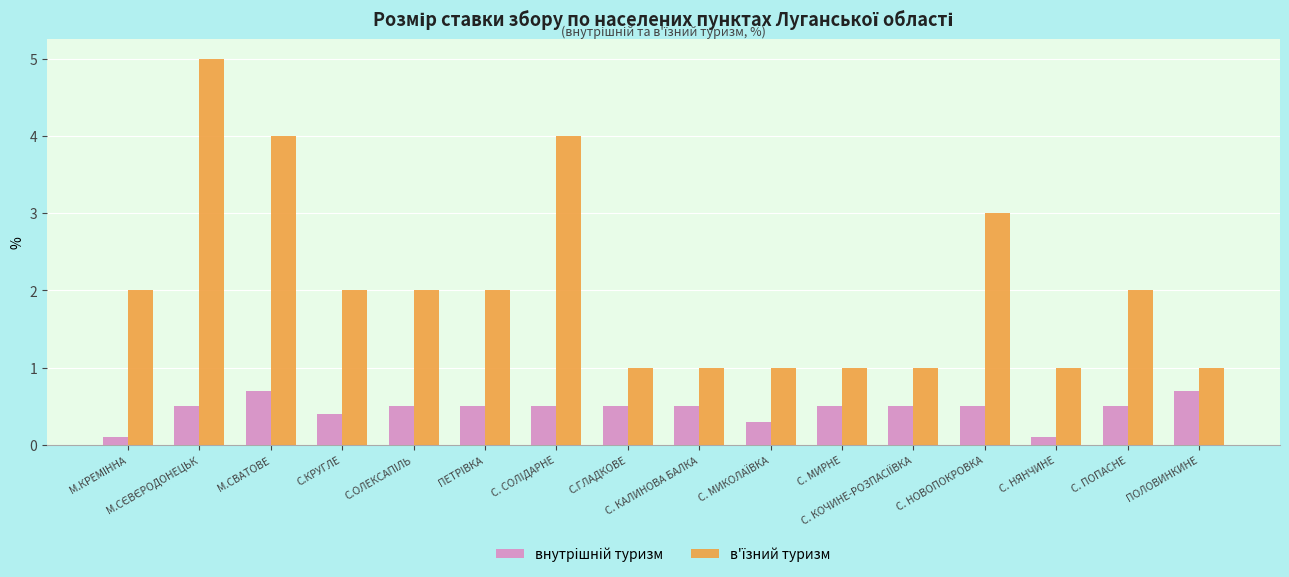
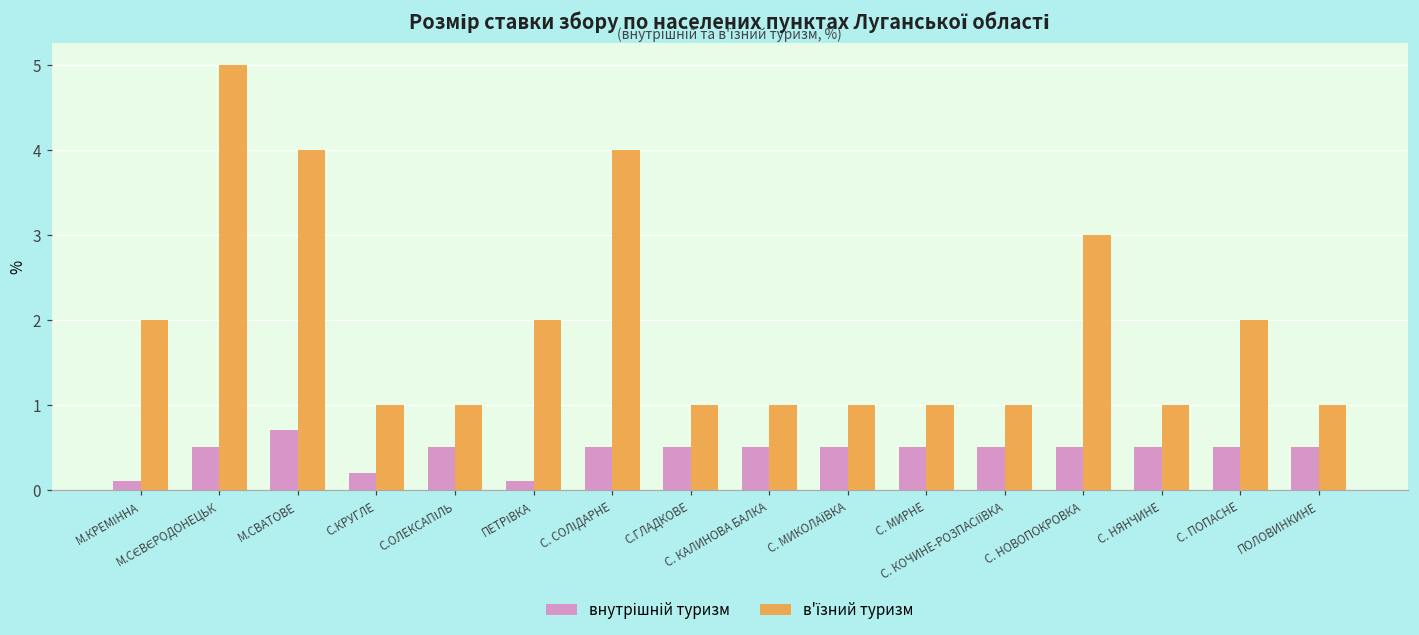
внутрішній туризм, С.КРУГЛЕ: 0.4 -> 0.2
в'їзний туризм, С.КРУГЛЕ: 2 -> 1
в'їзний туризм, С.ОЛЕКСАПІЛЬ: 2 -> 1
внутрішній туризм, ПЕТРІВКА: 0.5 -> 0.1
внутрішній туризм, С. МИКОЛАЇВКА: 0.3 -> 0.5
внутрішній туризм, С. НЯНЧИНЕ: 0.1 -> 0.5
внутрішній туризм, ПОЛОВИНКИНЕ: 0.7 -> 0.5
